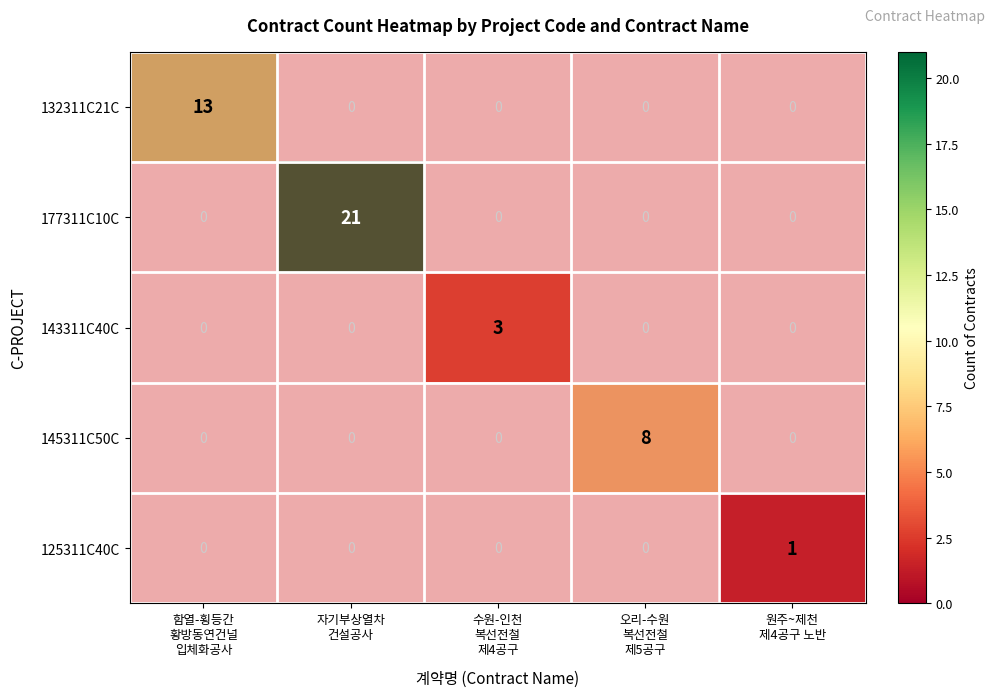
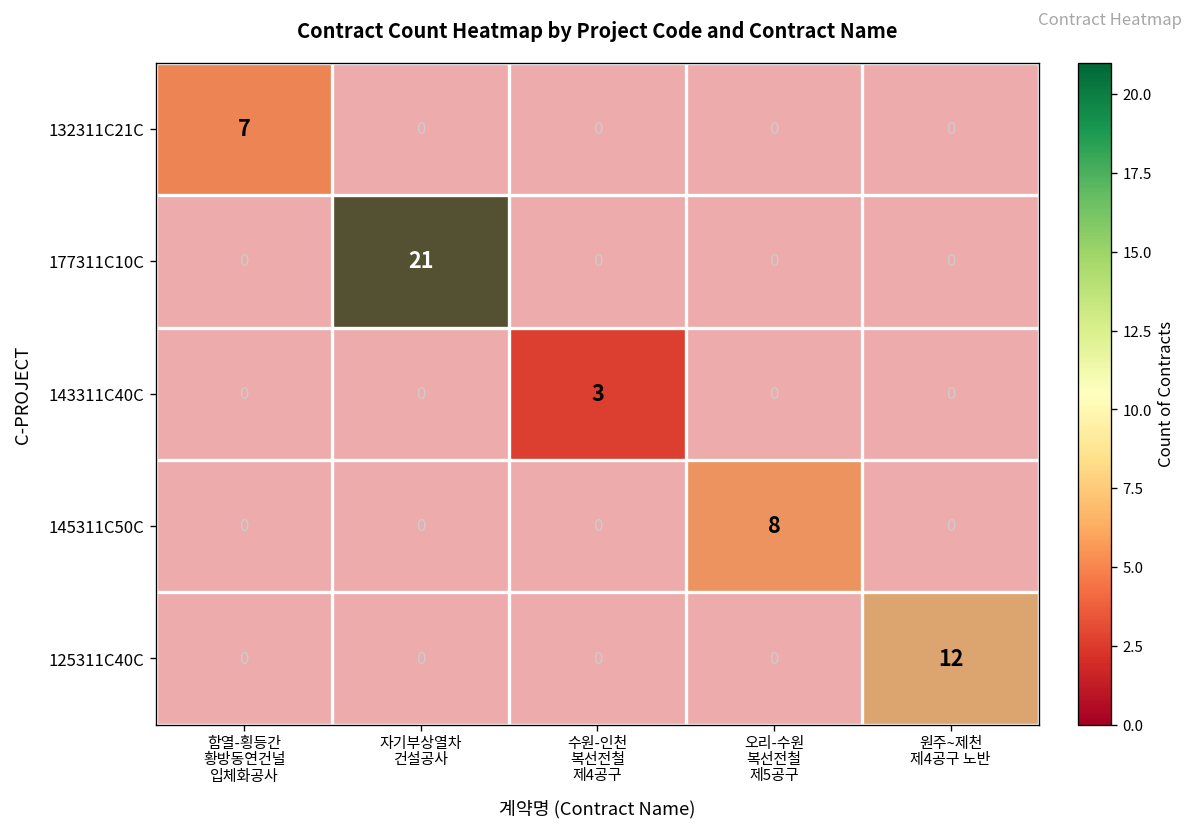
132311C21C, 함열-횡등간 황방동연건널 입체화공사: 13 -> 7
125311C40C, 원주~제천 제4공구 노반: 1 -> 12
